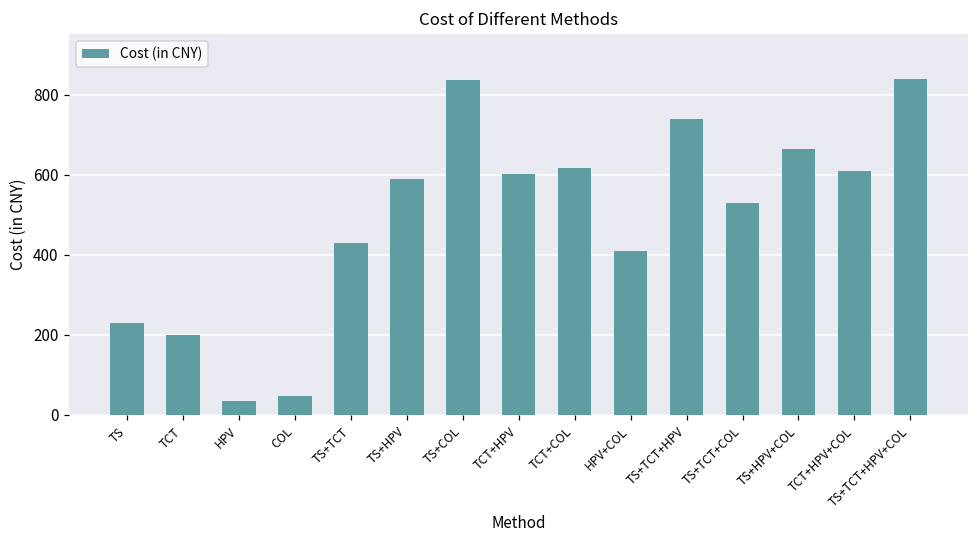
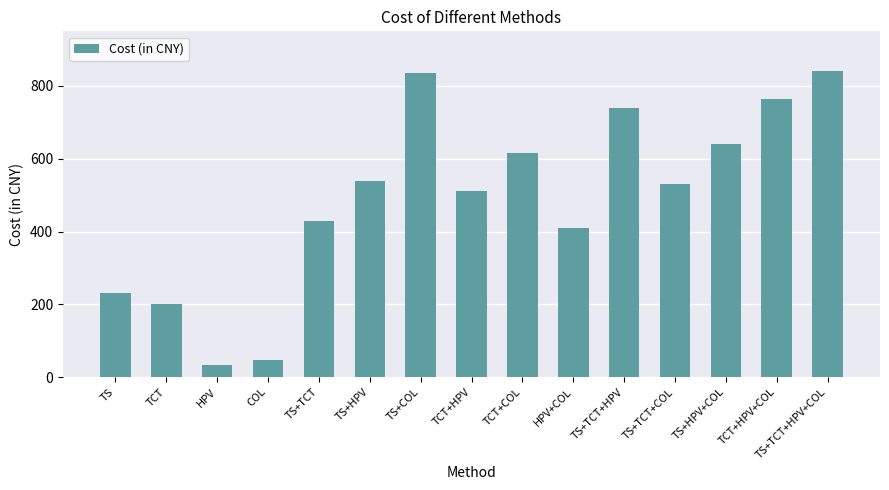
TS+HPV: 590 -> 540
TCT+HPV: 600 -> 510
TS+HPV+COL: 660 -> 640
TCT+HPV+COL: 610 -> 770
